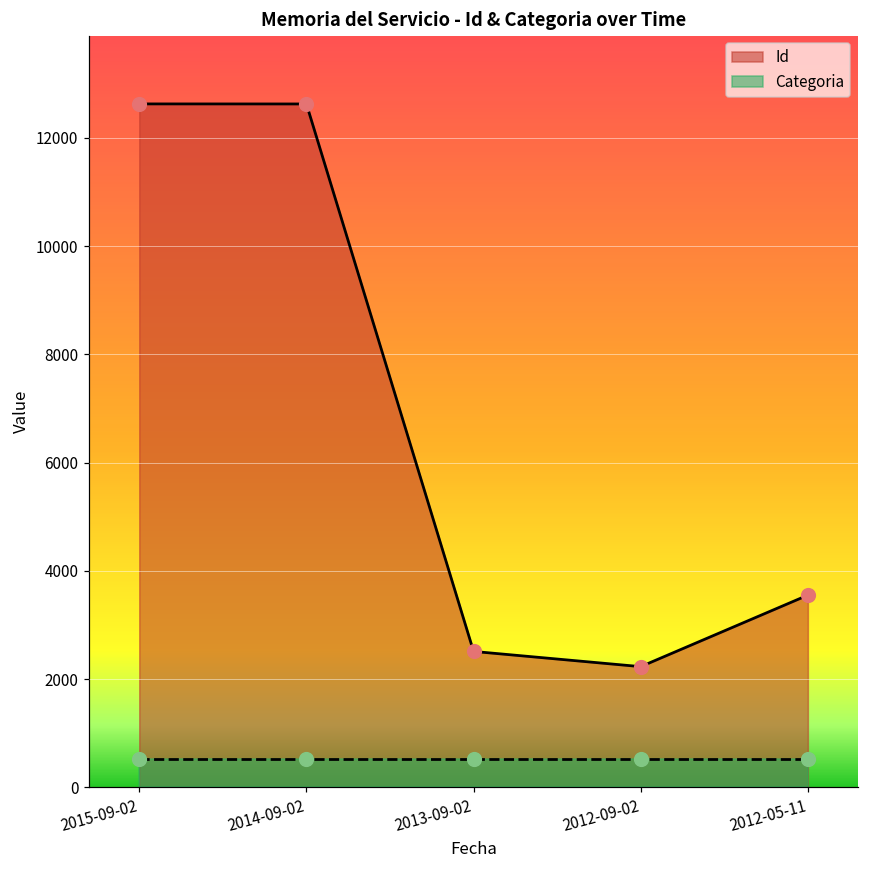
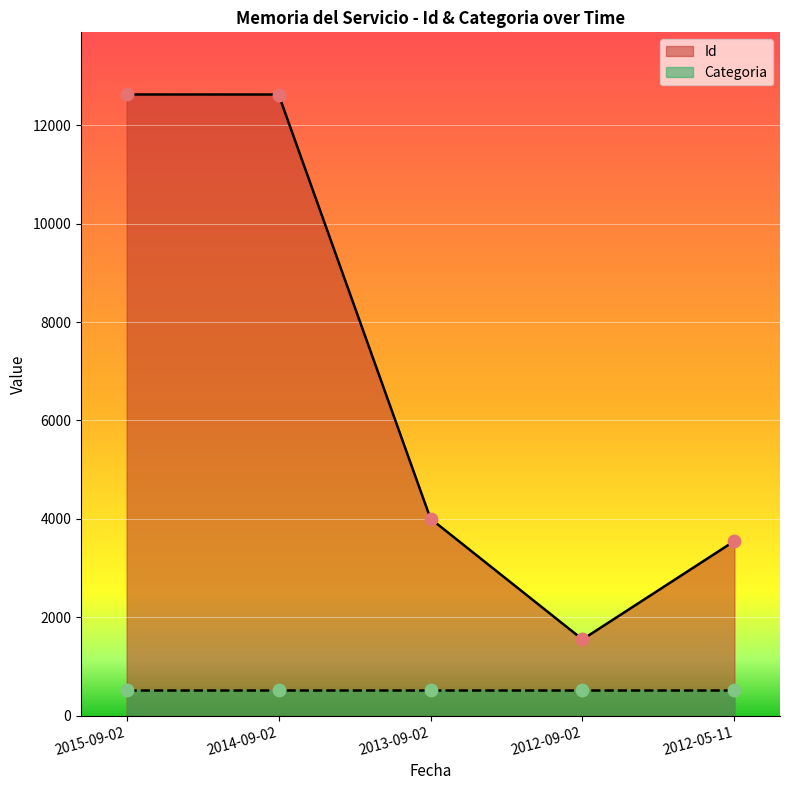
Id, 2013-09-02: 2500 -> 4000
Id, 2012-09-02: 2200 -> 1600
